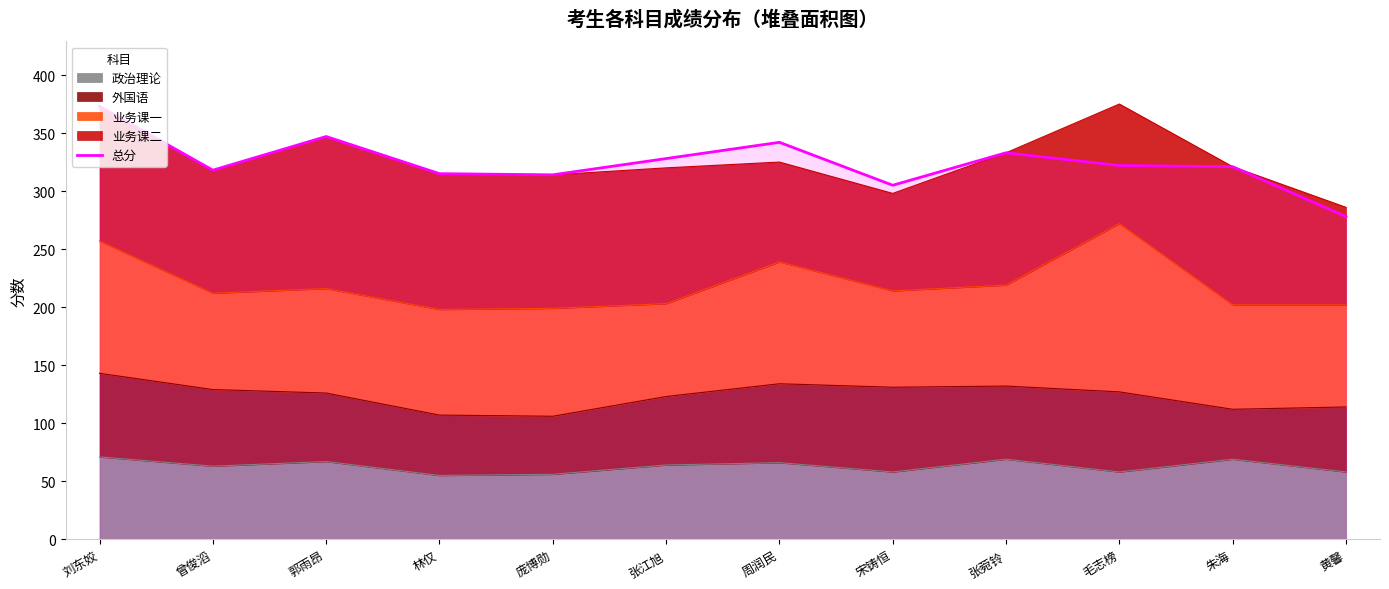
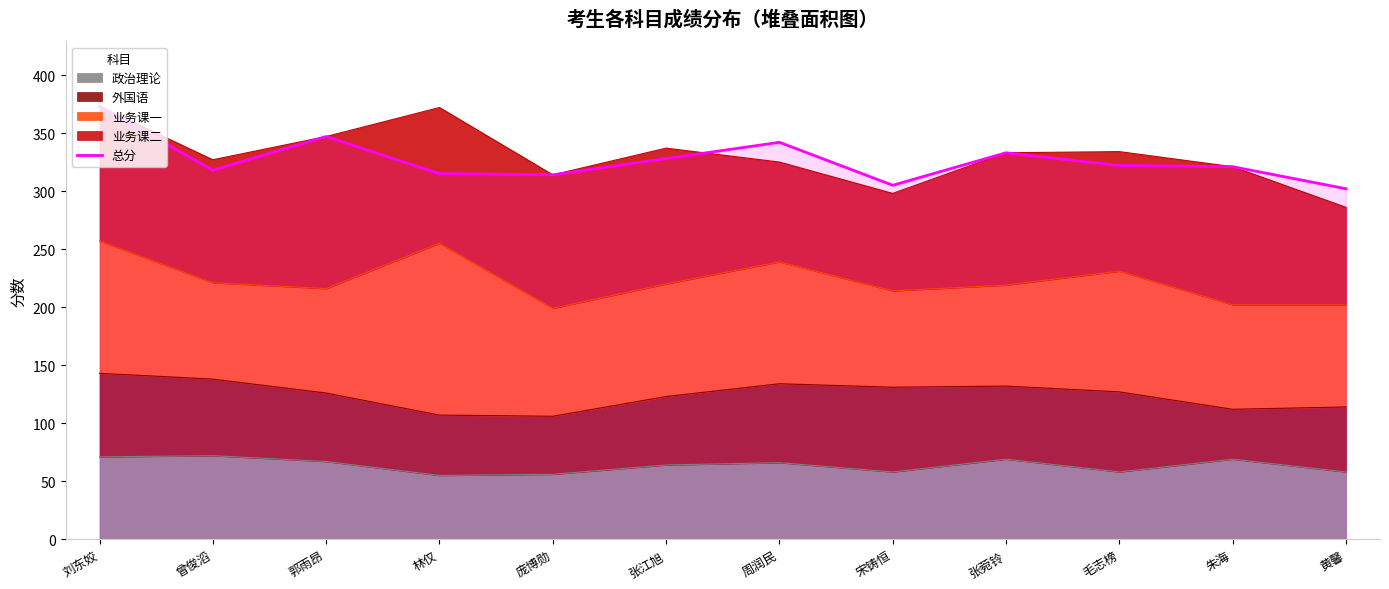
政治理论, 曾俊滔: 63 -> 72
业务课一, 林仅: 91 -> 148
业务课一, 张江旭: 80 -> 97
业务课一, 毛志榜: 145 -> 104
总分, 黄馨: 278 -> 302
